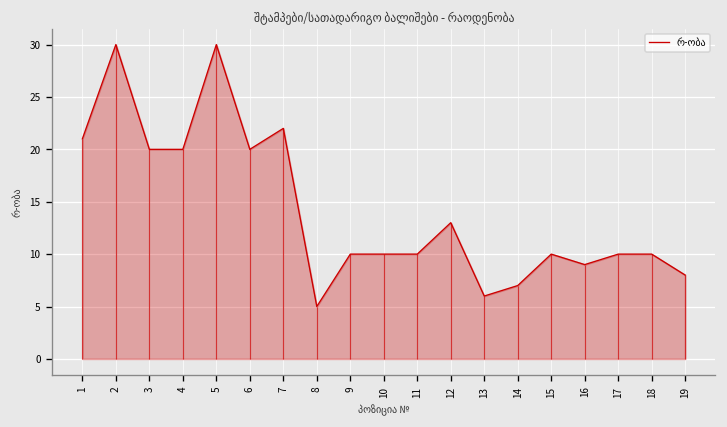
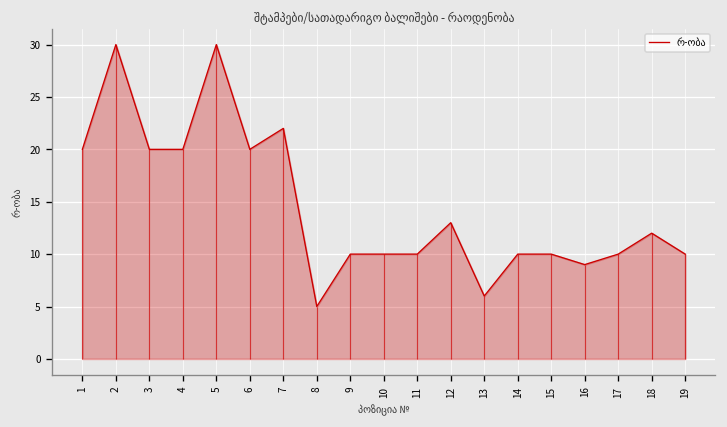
1: 21 -> 20
14: 7 -> 10
18: 10 -> 12
19: 8 -> 10
